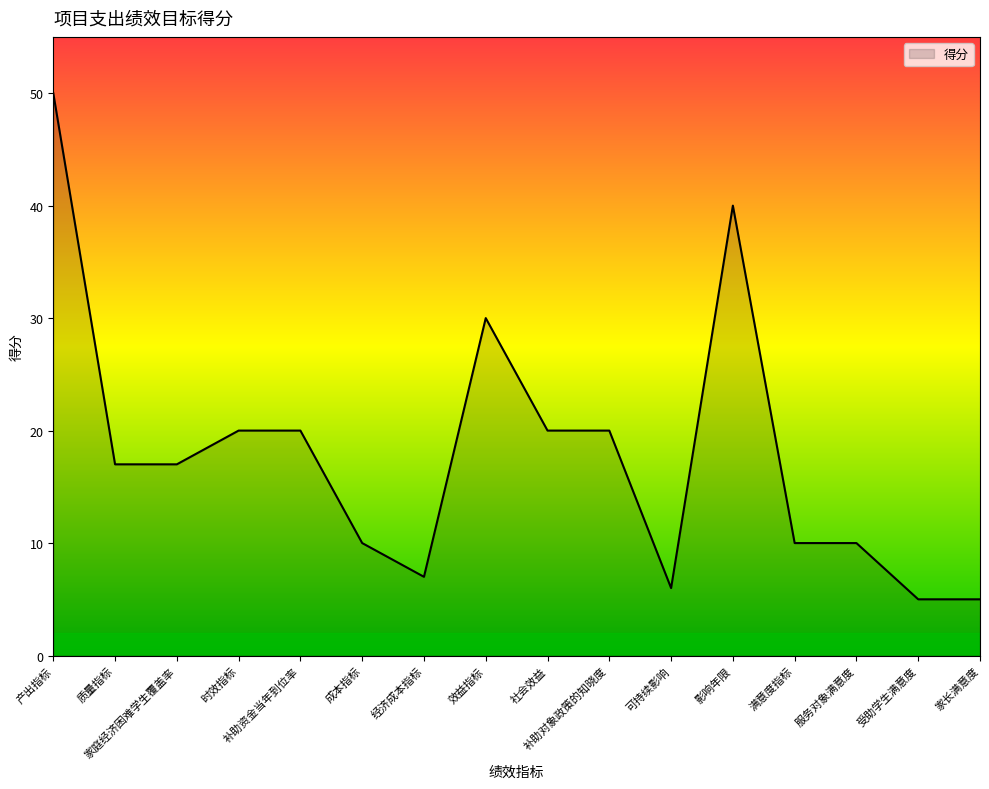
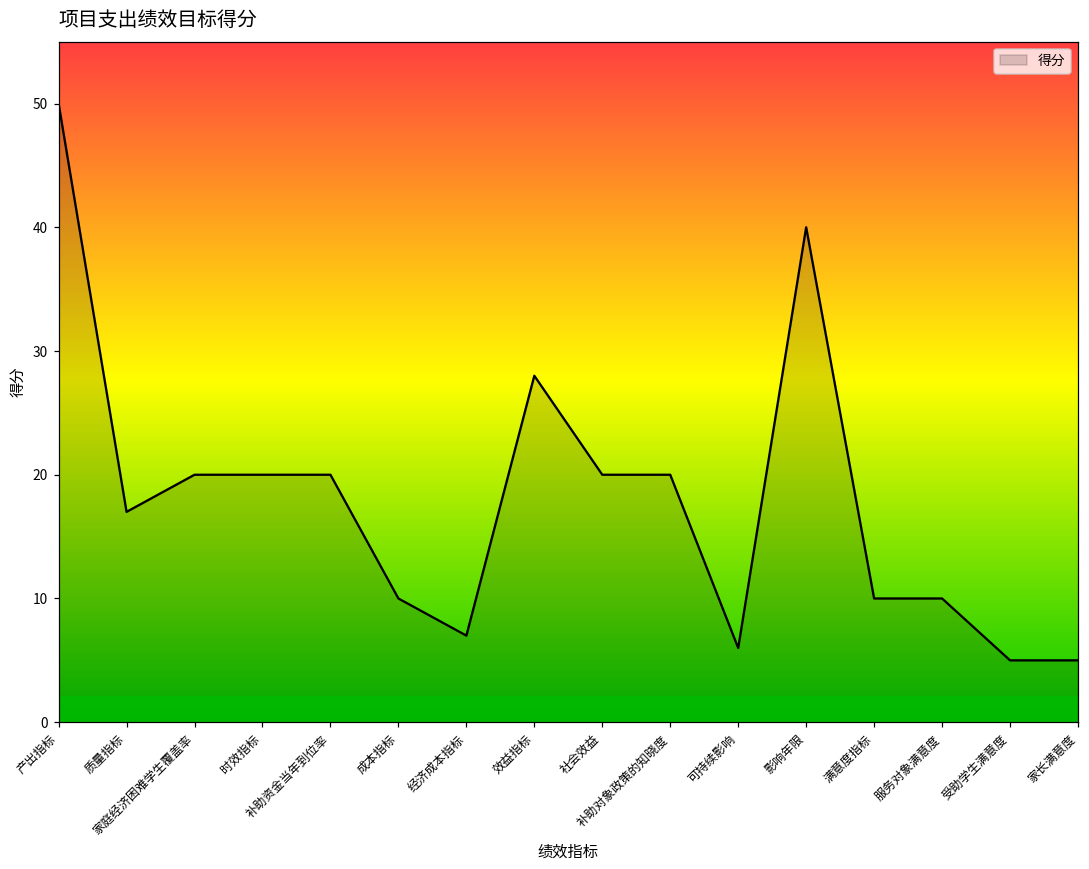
家庭经济困难学生覆盖率: 17 -> 20
效益指标: 30 -> 28
